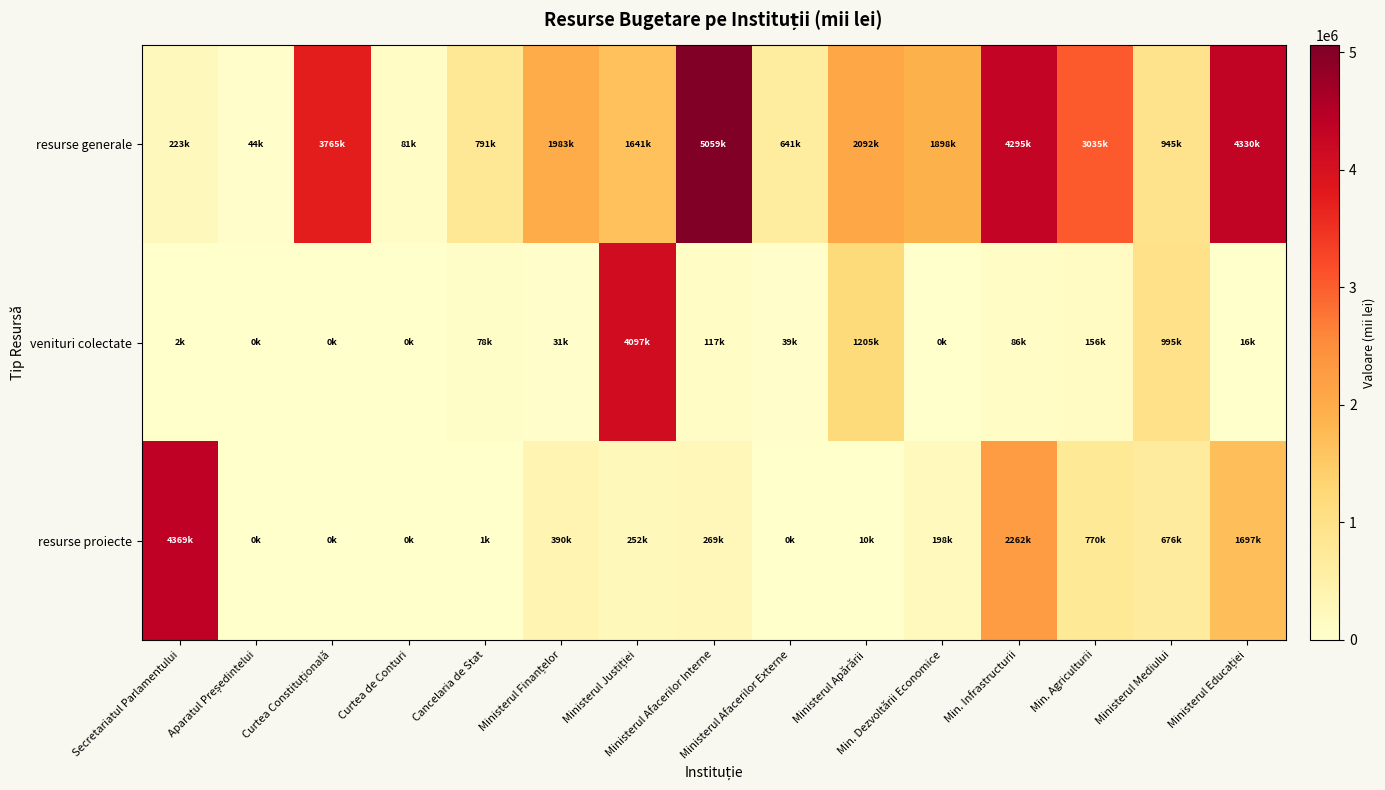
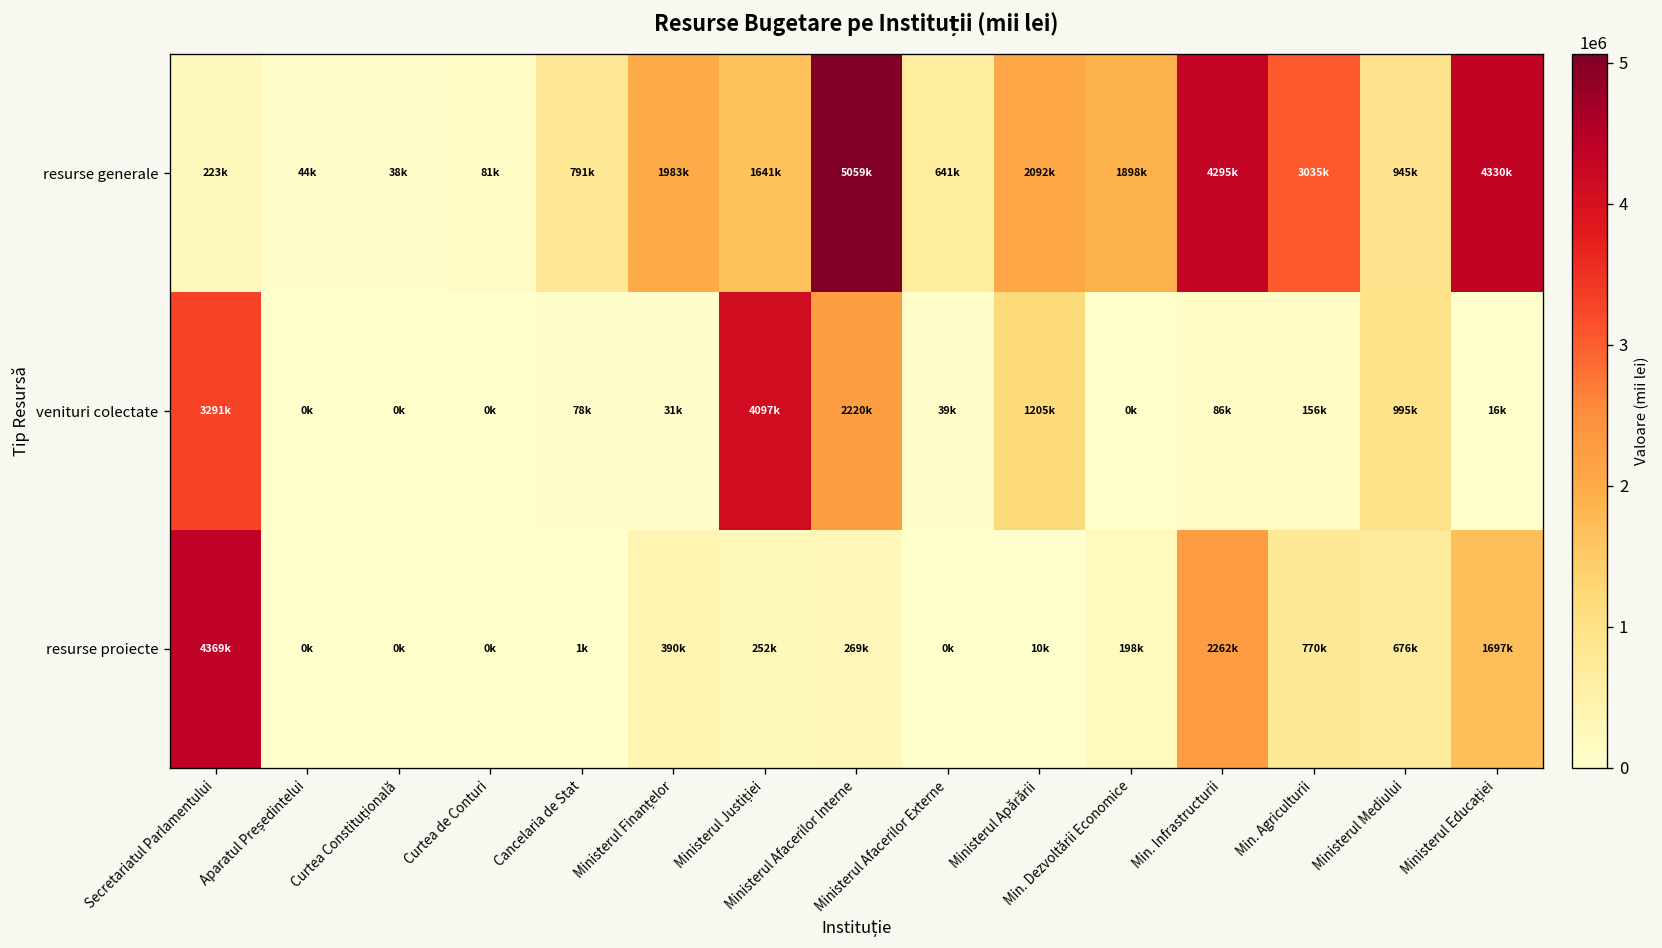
resurse generale, Curtea Constituțională: 3765k -> 38k
venituri colectate, Secretariatul Parlamentului: 2k -> 3291k
venituri colectate, Ministerul Afacerilor Interne: 117k -> 2220k
